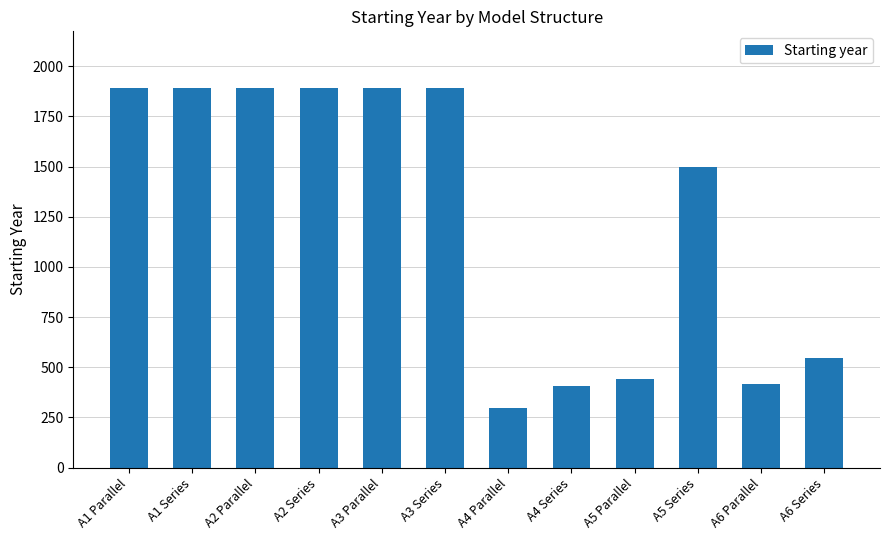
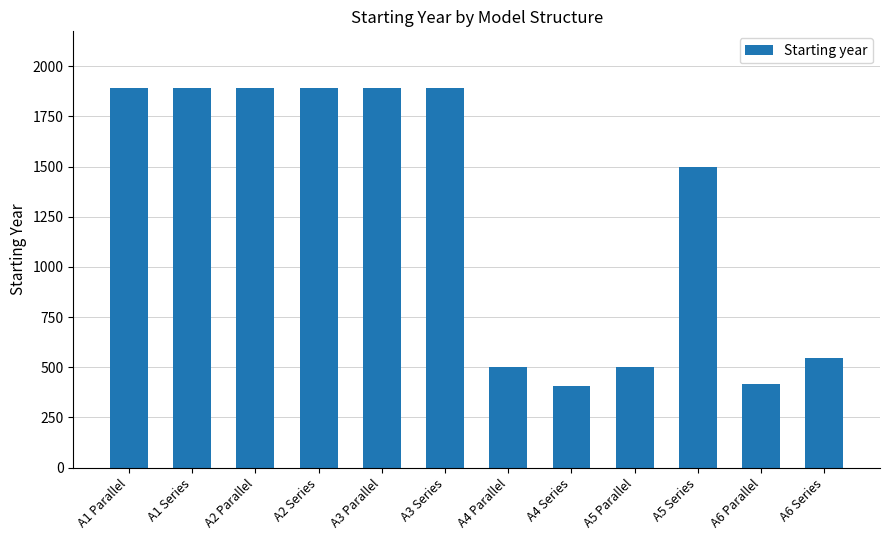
A4 Parallel: 300 -> 500
A5 Parallel: 440 -> 500
